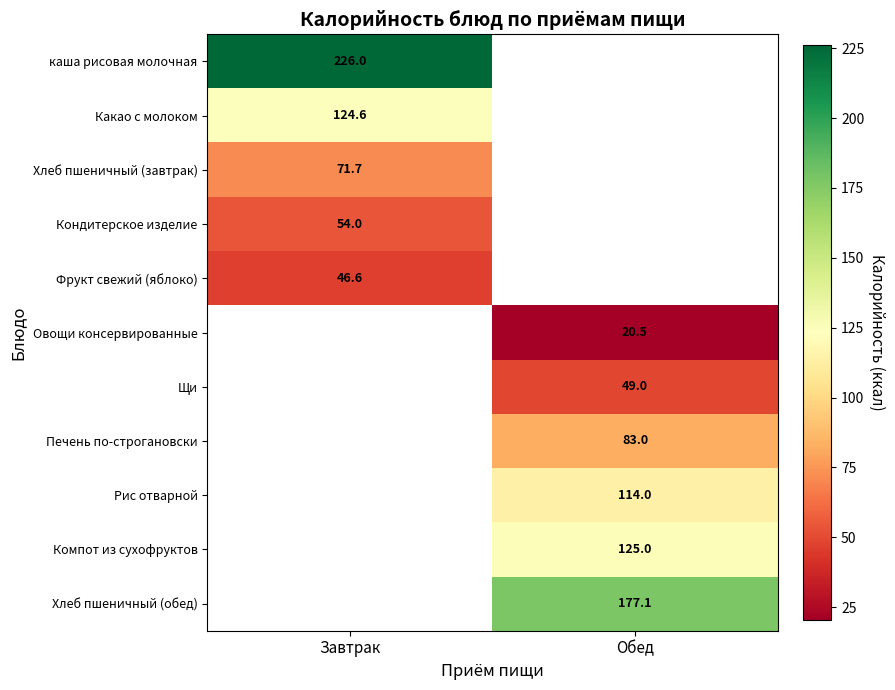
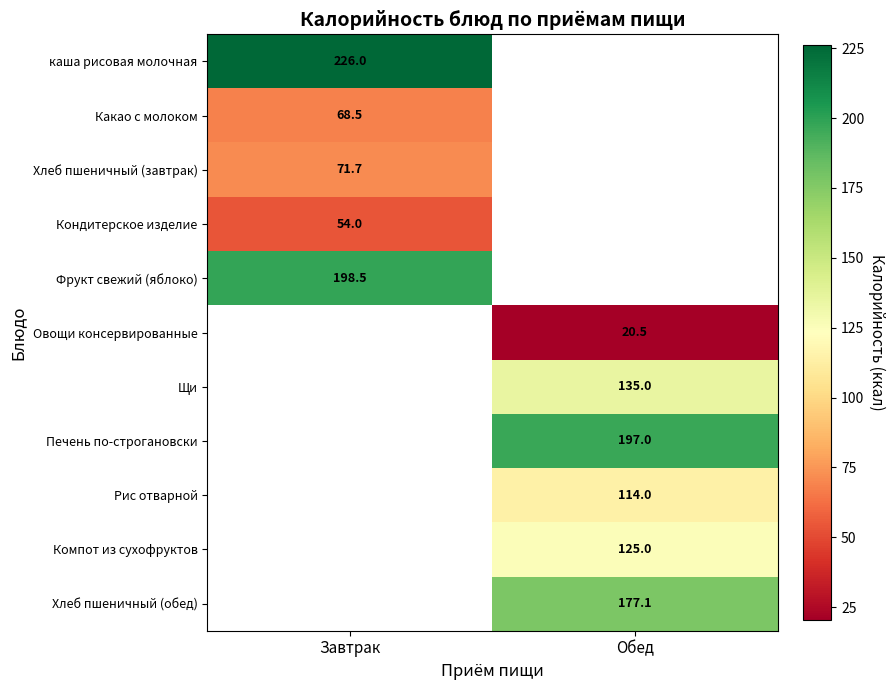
Какао с молоком, Завтрак: 124.6 -> 68.5
Фрукт свежий (яблоко), Завтрак: 46.6 -> 198.5
Щи, Обед: 49.0 -> 135.0
Печень по-строгановски, Обед: 83.0 -> 197.0
